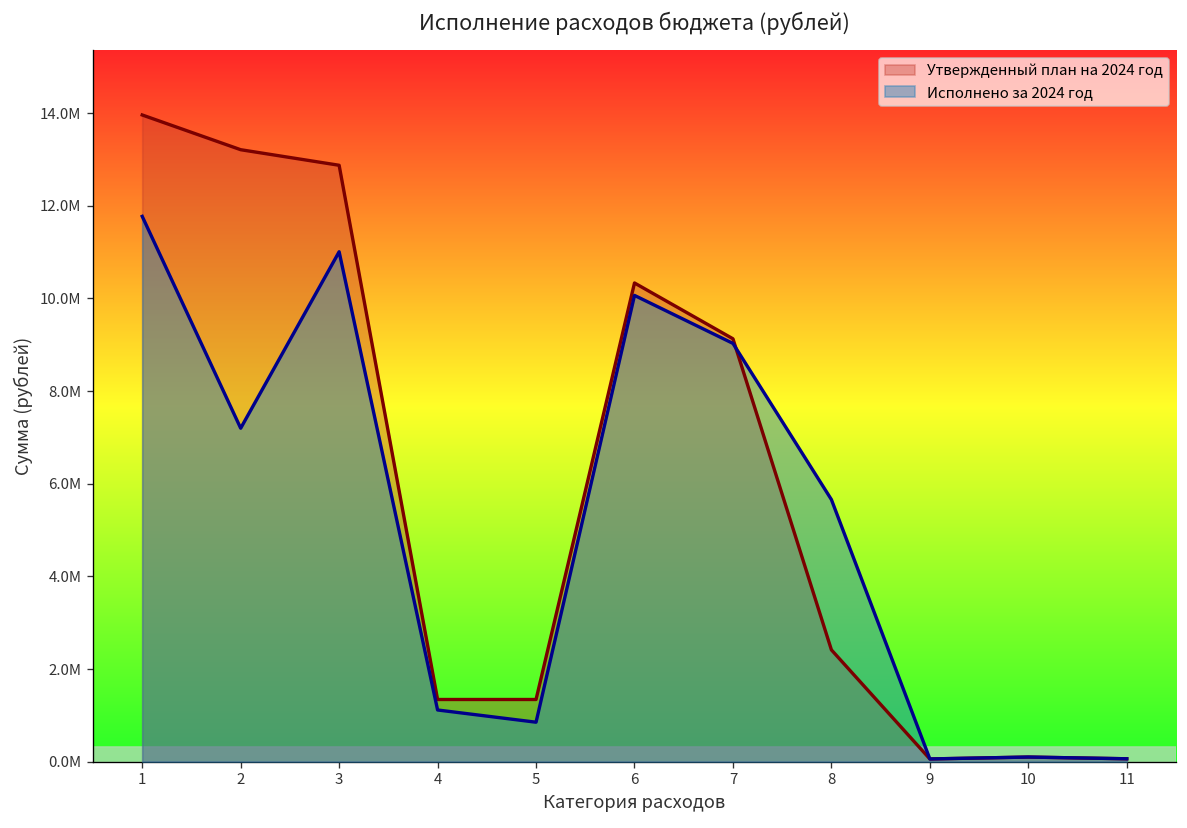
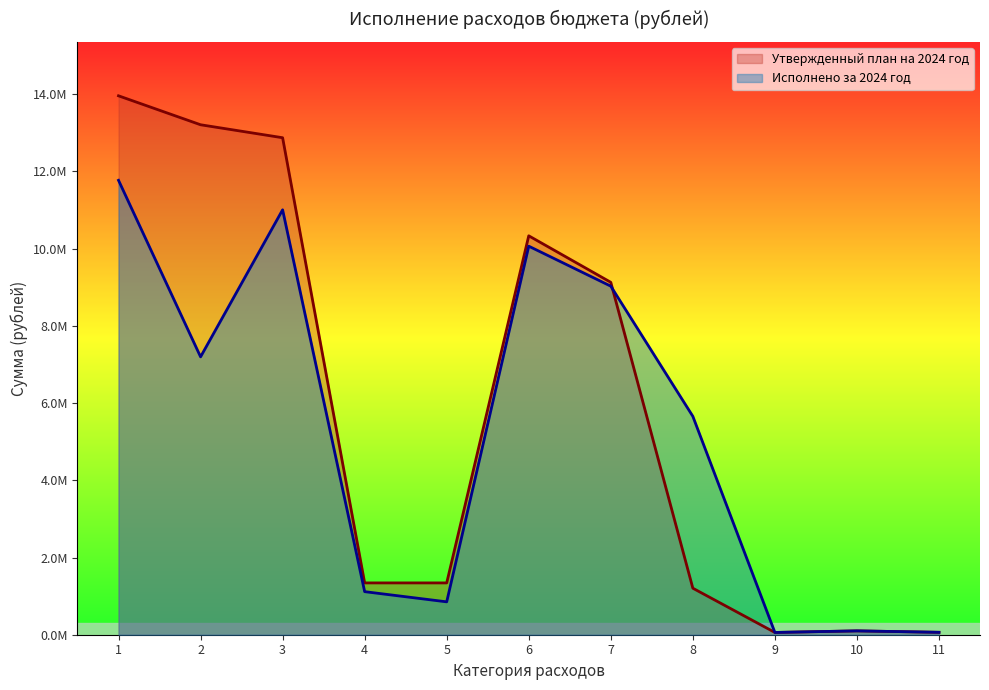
Утвержденный план на 2024 год, 8: 2400000 -> 1200000
